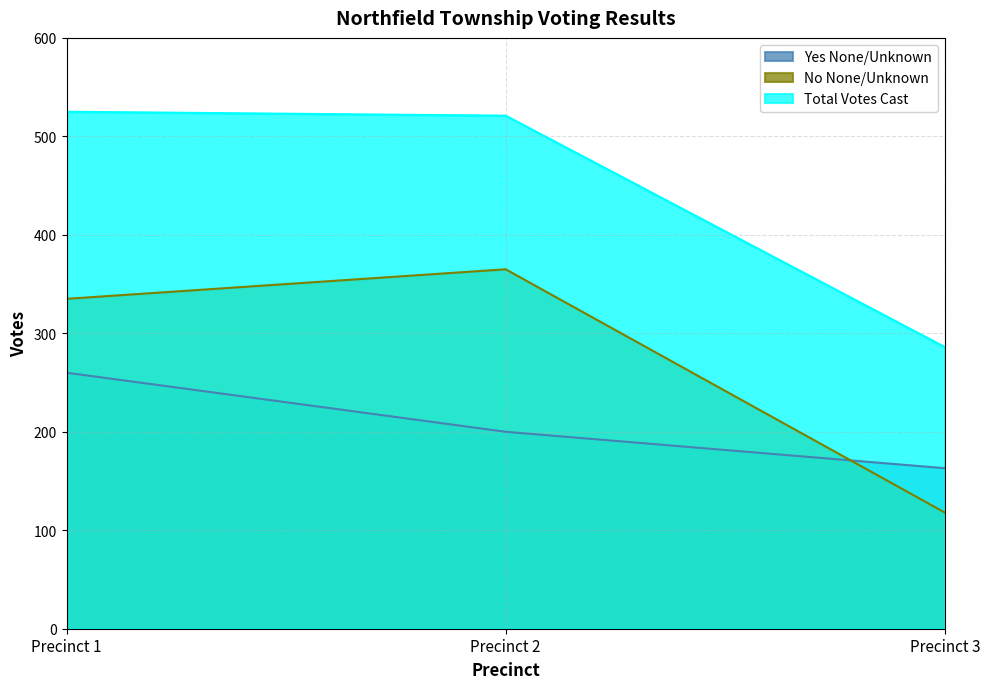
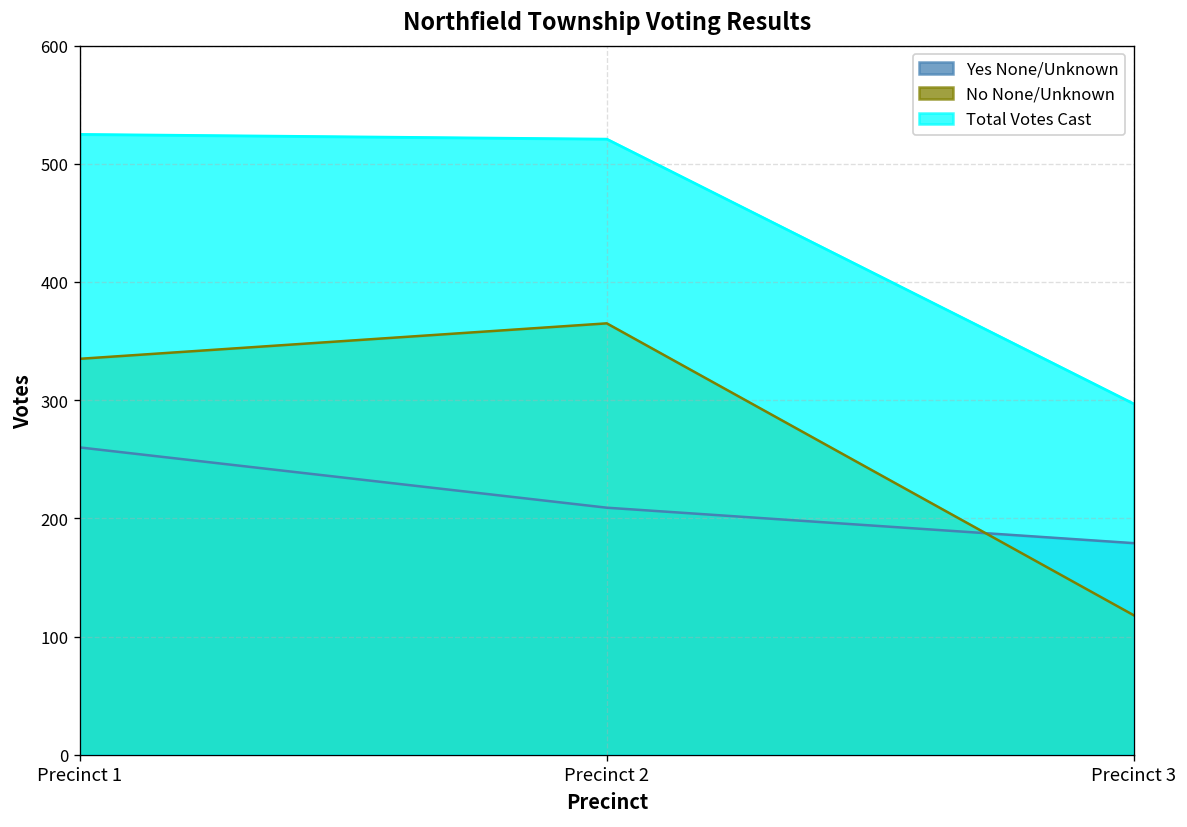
Yes None/Unknown, Precinct 2: 200 -> 210
Yes None/Unknown, Precinct 3: 160 -> 180
Total Votes Cast, Precinct 3: 290 -> 300
